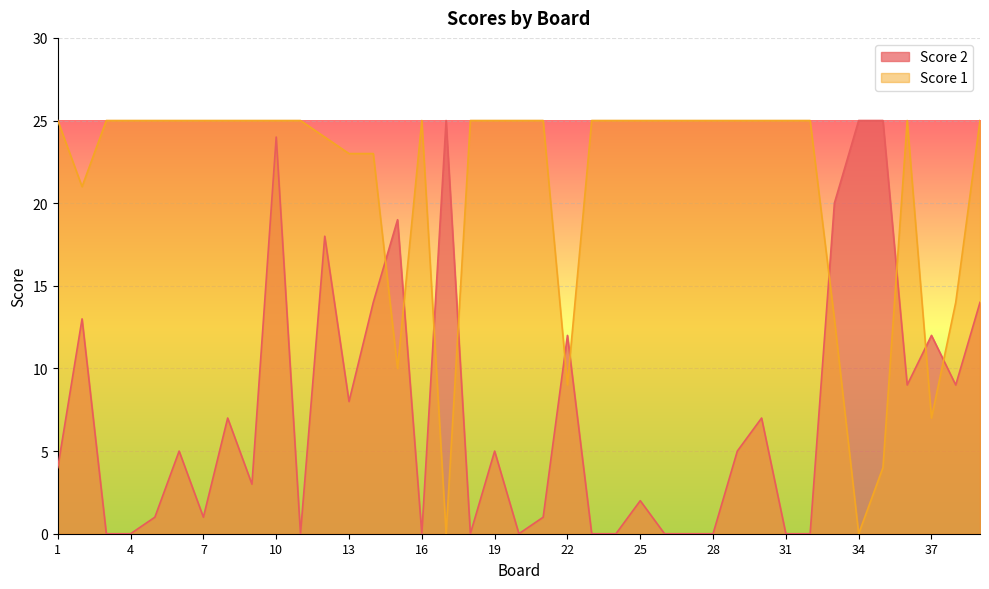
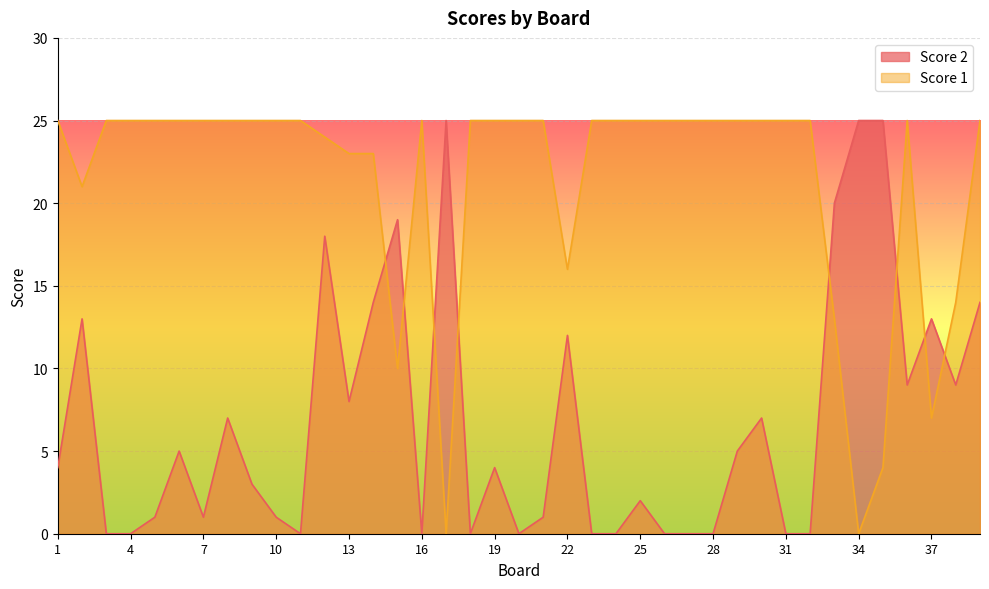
Score 2, 10: 24 -> 1
Score 2, 19: 5 -> 4
Score 1, 22: 9 -> 16
Score 2, 37: 12 -> 13
